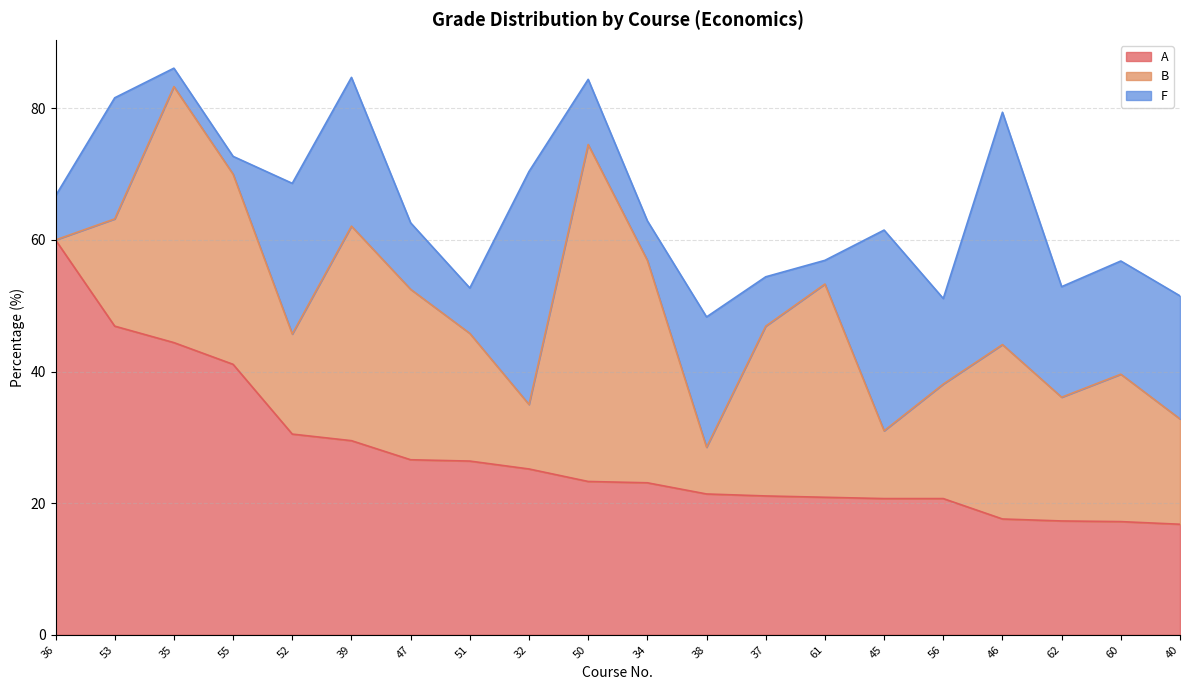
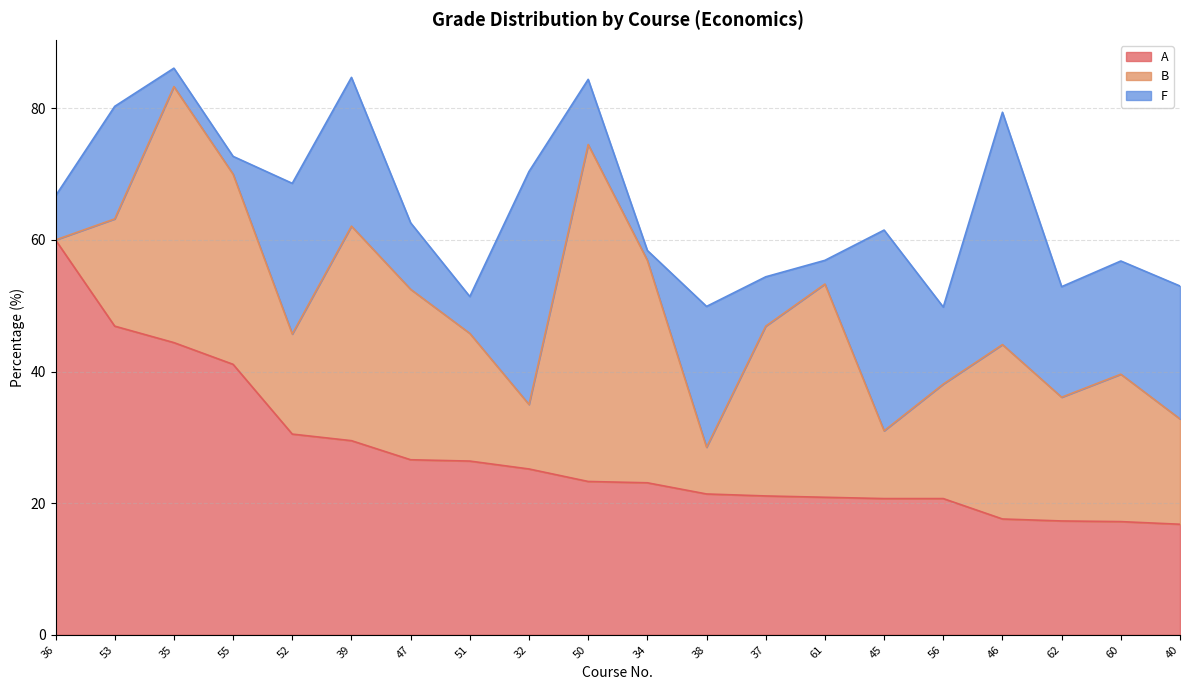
F, 53: 18 -> 17
F, 51: 7 -> 6
F, 34: 6 -> 2
F, 38: 20 -> 21
F, 56: 13 -> 12
F, 40: 19 -> 20
